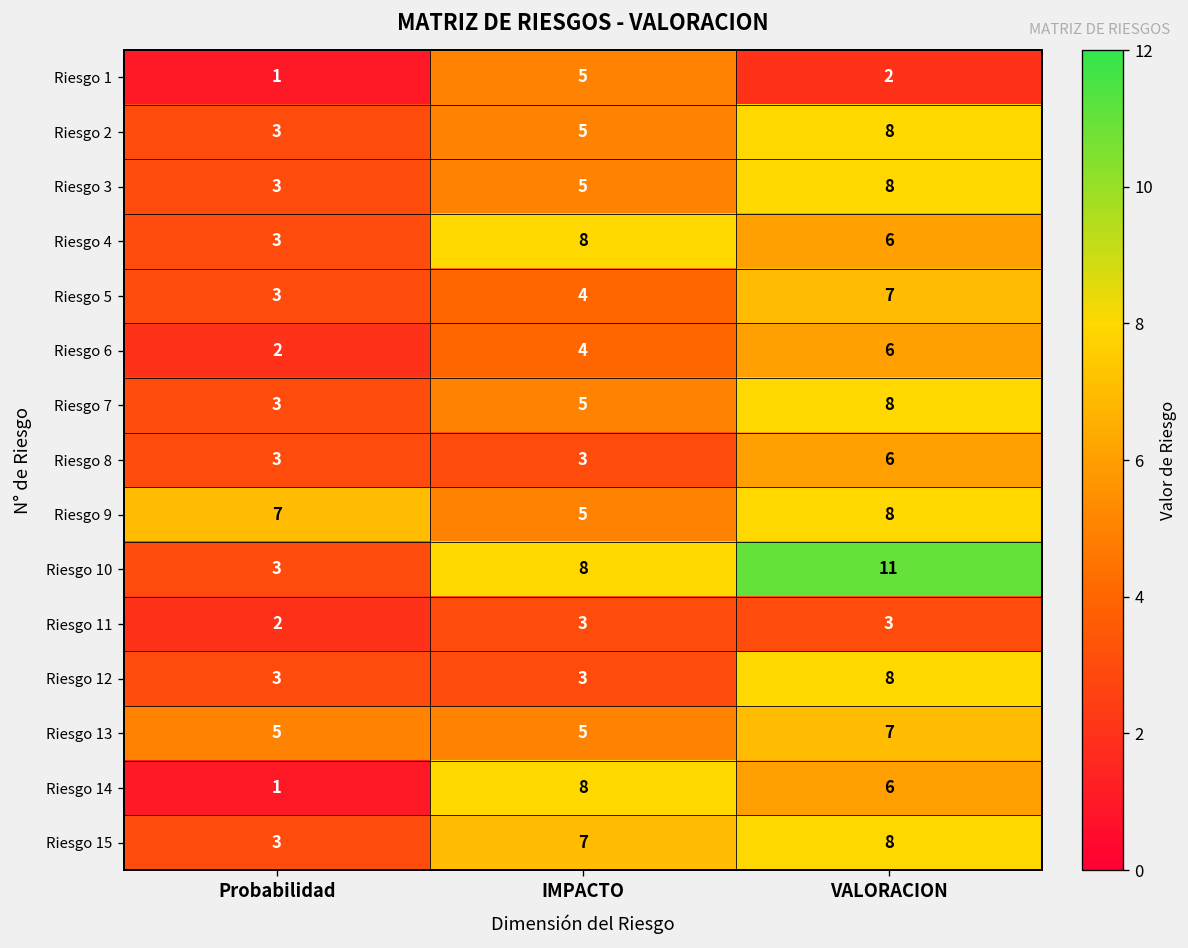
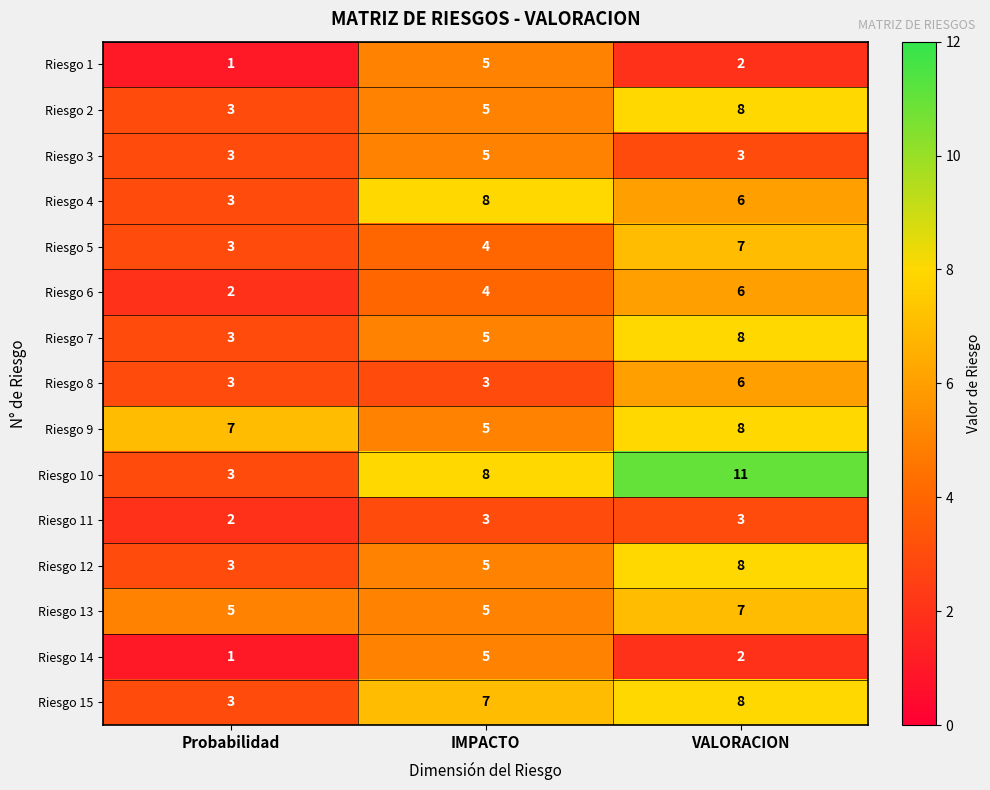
Riesgo 3, VALORACION: 8 -> 3
Riesgo 12, IMPACTO: 3 -> 5
Riesgo 14, IMPACTO: 8 -> 5
Riesgo 14, VALORACION: 6 -> 2
